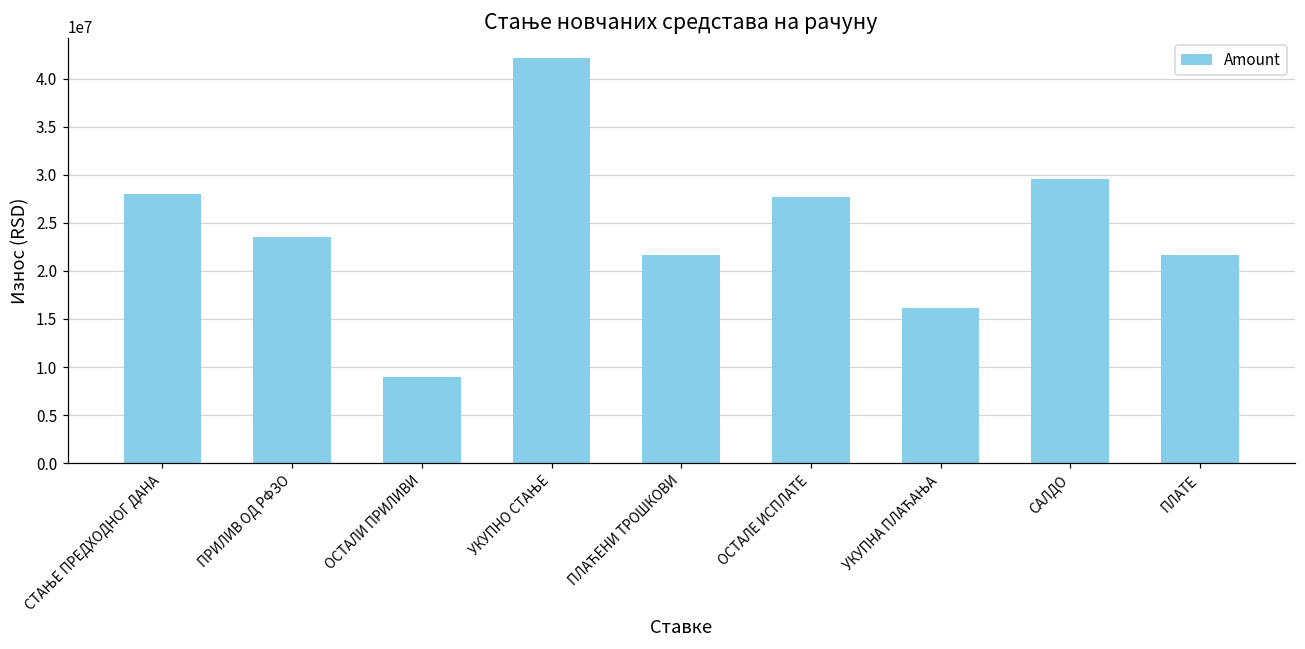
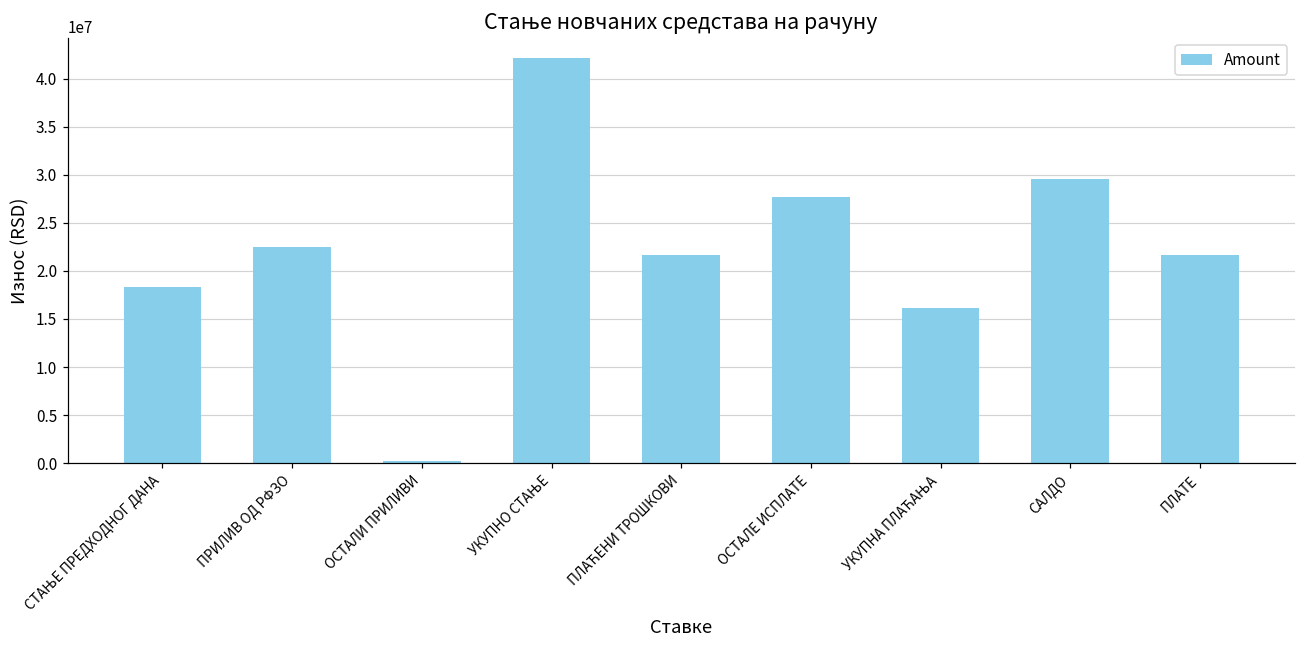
СТАЊЕ ПРЕДХОДНОГ ДАНА: 28000000 -> 18000000
ПРИЛИВ ОД РФЗО: 23000000 -> 22000000
ОСТАЛИ ПРИЛИВИ: 9000000 -> 0
